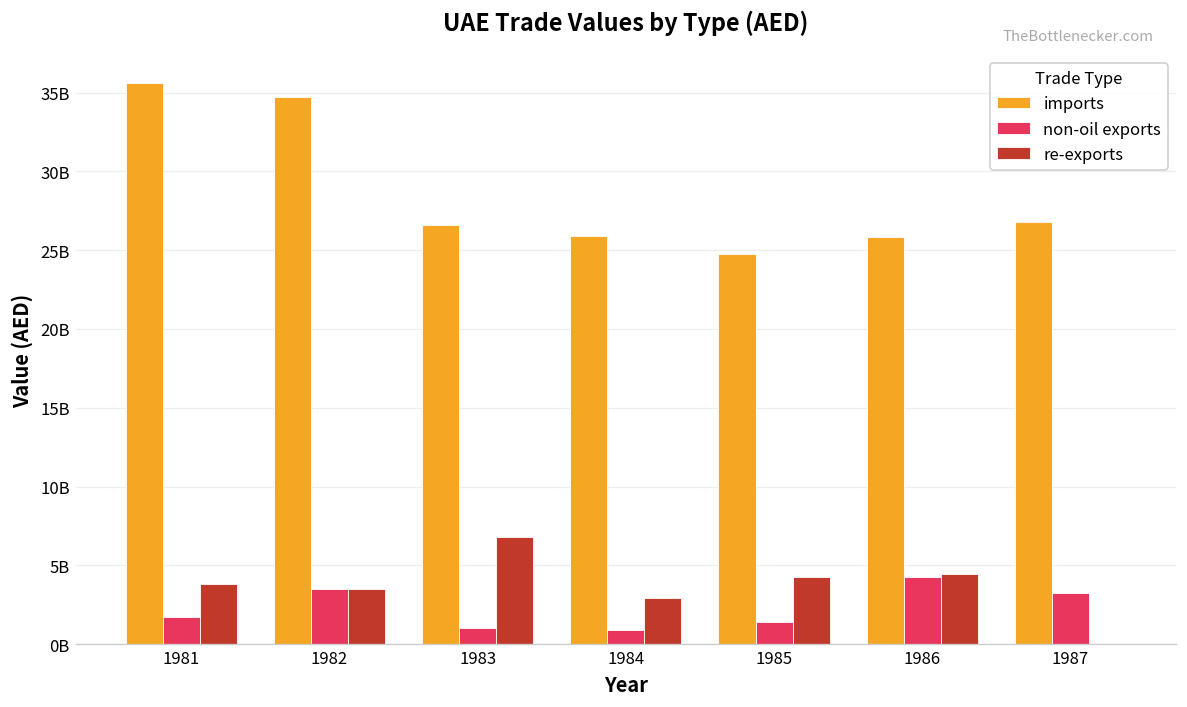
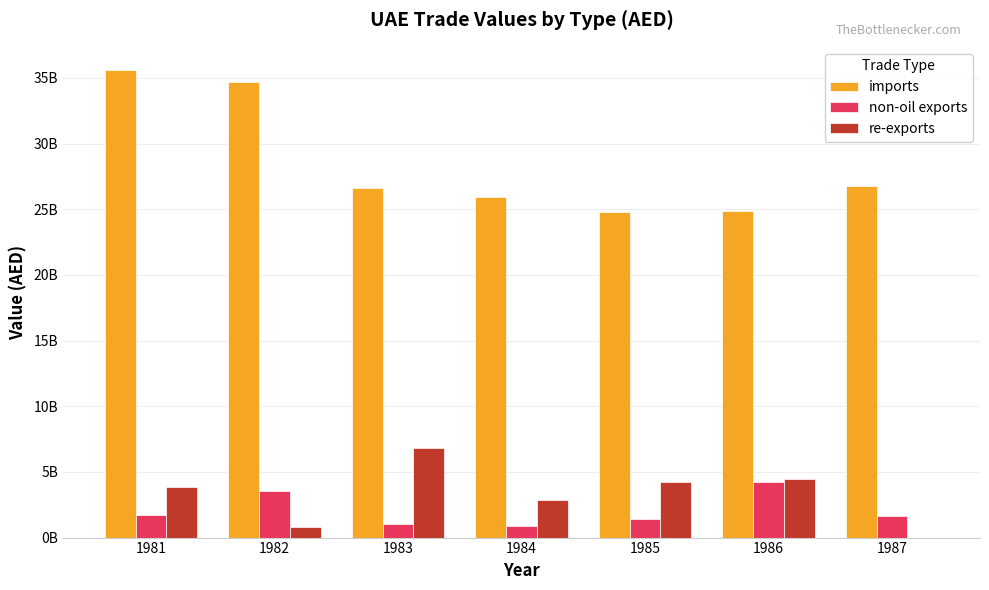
re-exports, 1982: 3500000000 -> 800000000
imports, 1986: 25800000000 -> 24900000000
non-oil exports, 1987: 3300000000 -> 1600000000
